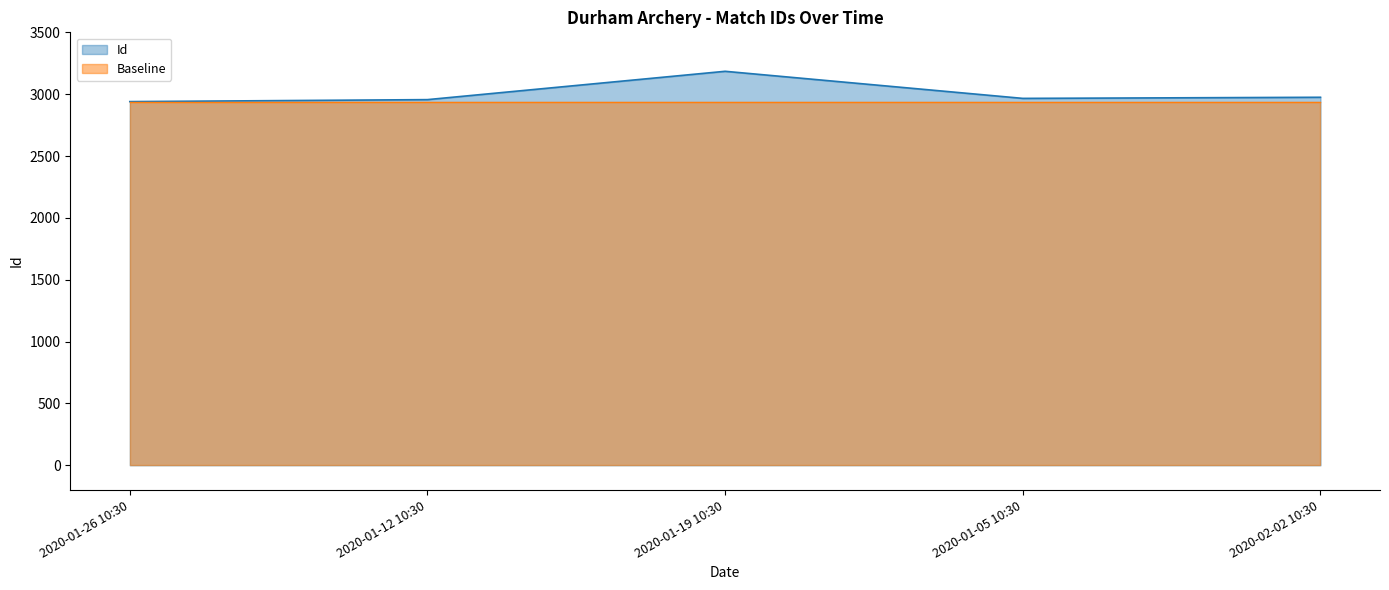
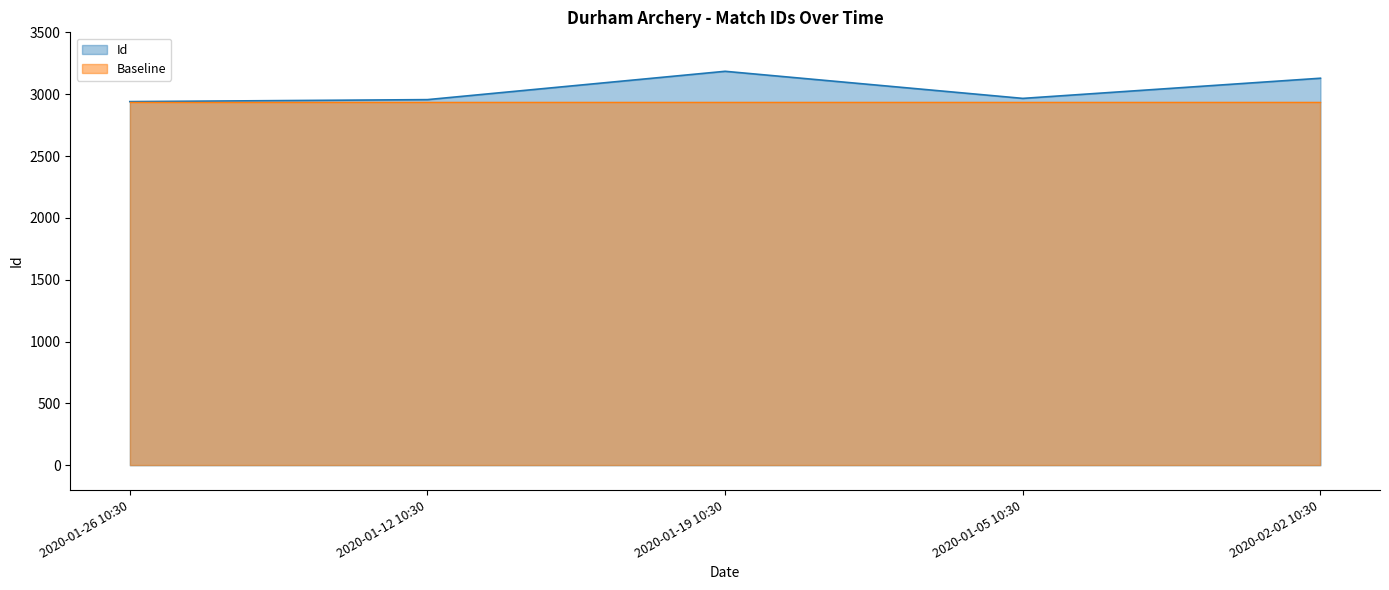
Id, 2020-02-02 10:30: 2980 -> 3130
